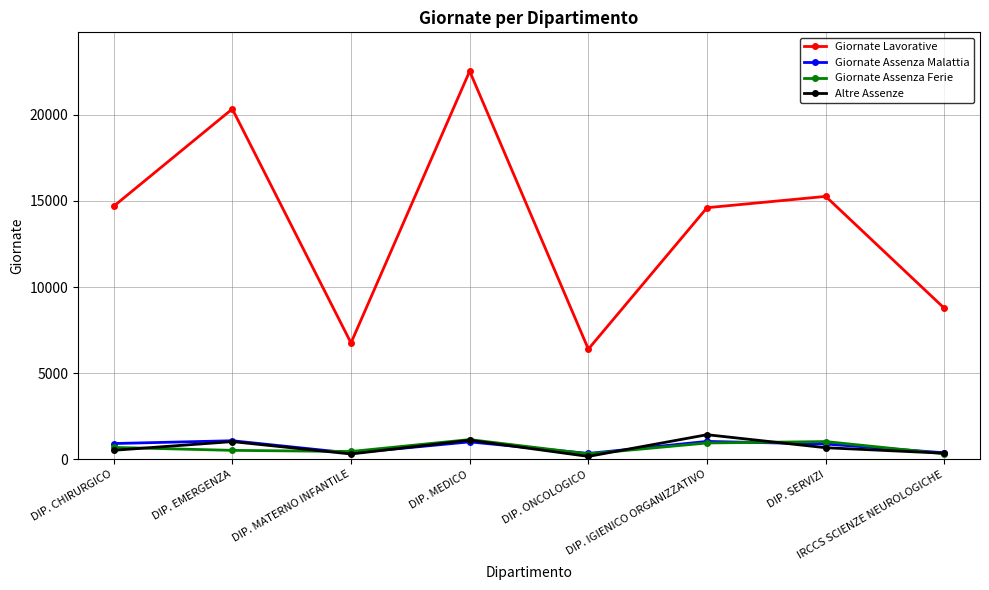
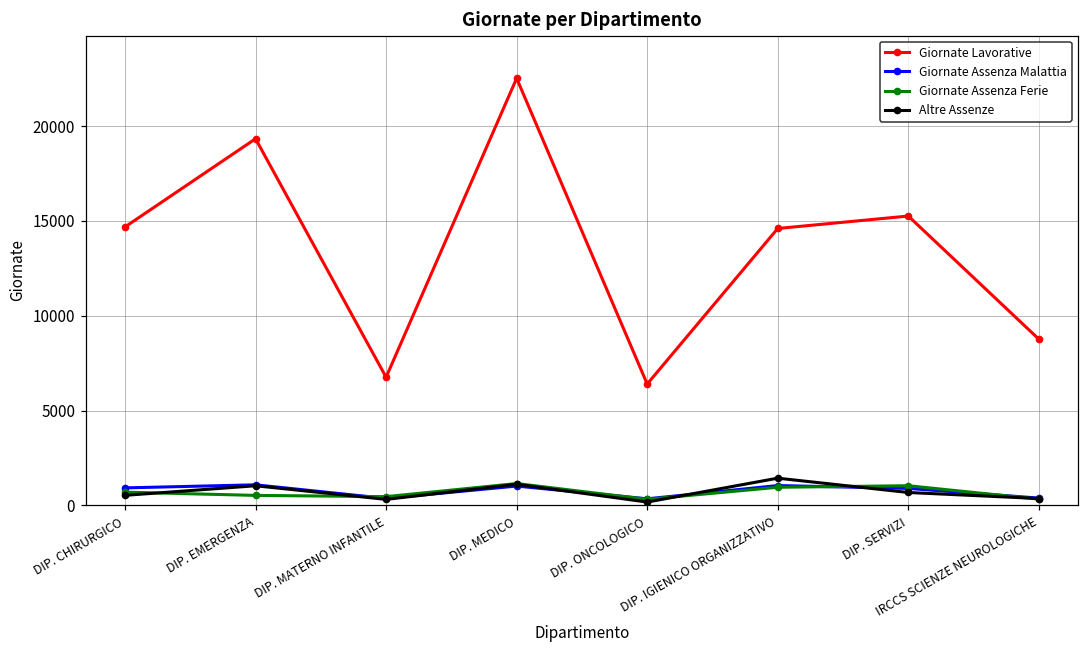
Giornate Lavorative, DIP. EMERGENZA: 20300 -> 19300
